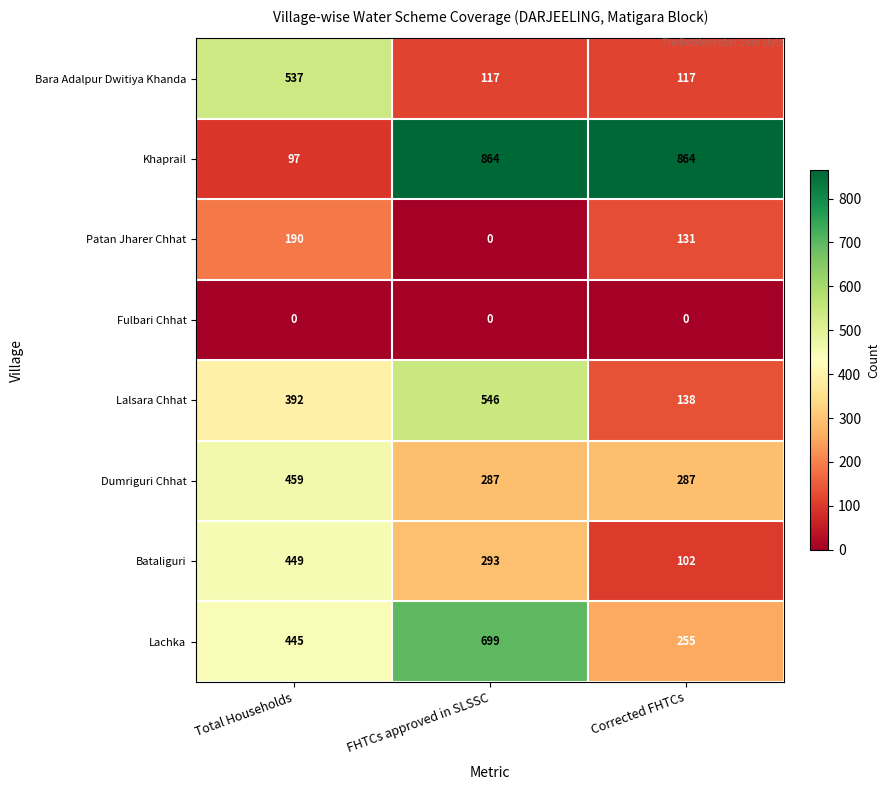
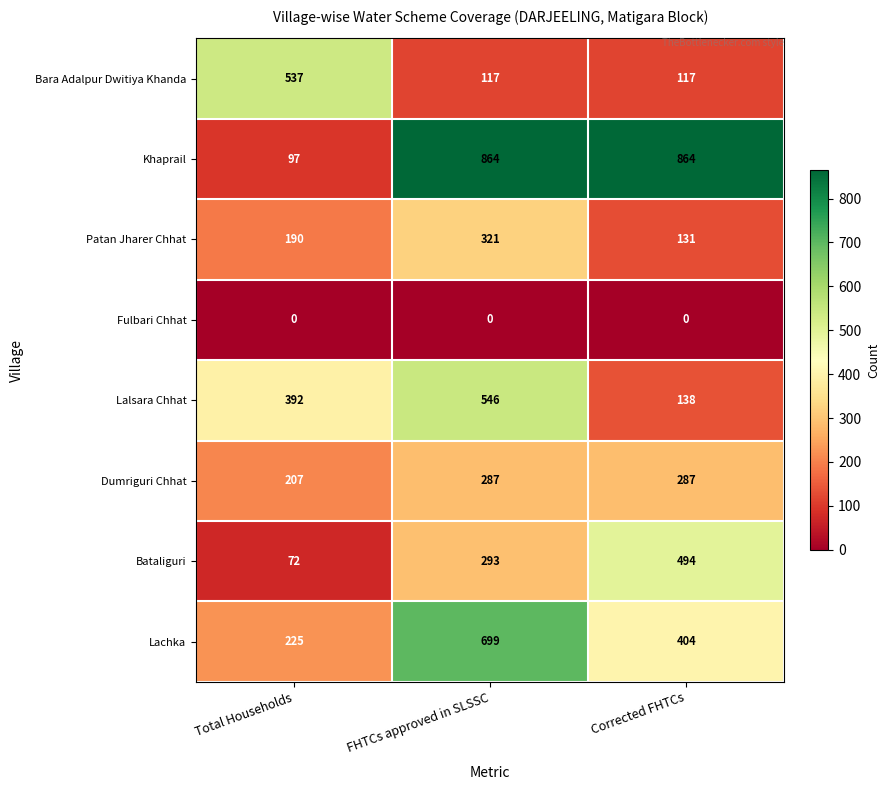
Patan Jharer Chhat, FHTCs approved in SLSSC: 0 -> 321
Dumriguri Chhat, Total Households: 459 -> 207
Bataliguri, Total Households: 449 -> 72
Bataliguri, Corrected FHTCs: 102 -> 494
Lachka, Total Households: 445 -> 225
Lachka, Corrected FHTCs: 255 -> 404
